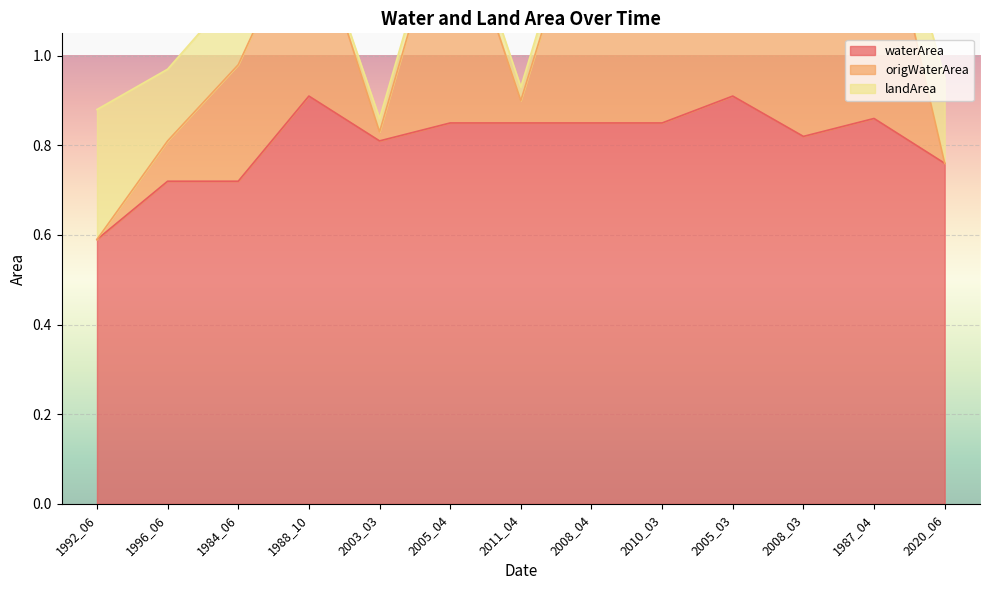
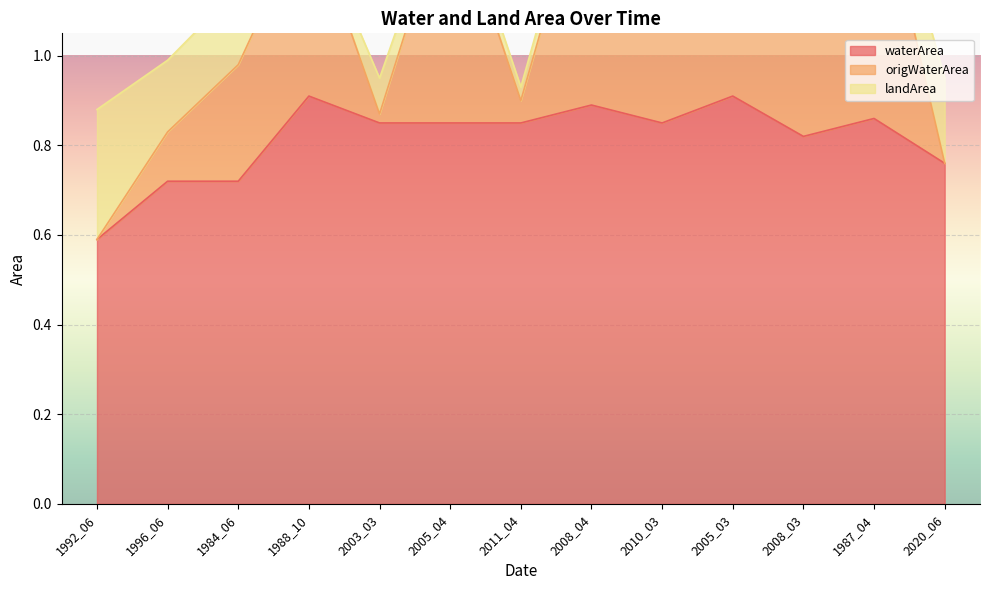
origWaterArea, 1996_06: 0.09 -> 0.11
waterArea, 2003_03: 0.81 -> 0.85
landArea, 2003_03: 0.03 -> 0.08
waterArea, 2008_04: 0.85 -> 0.89
